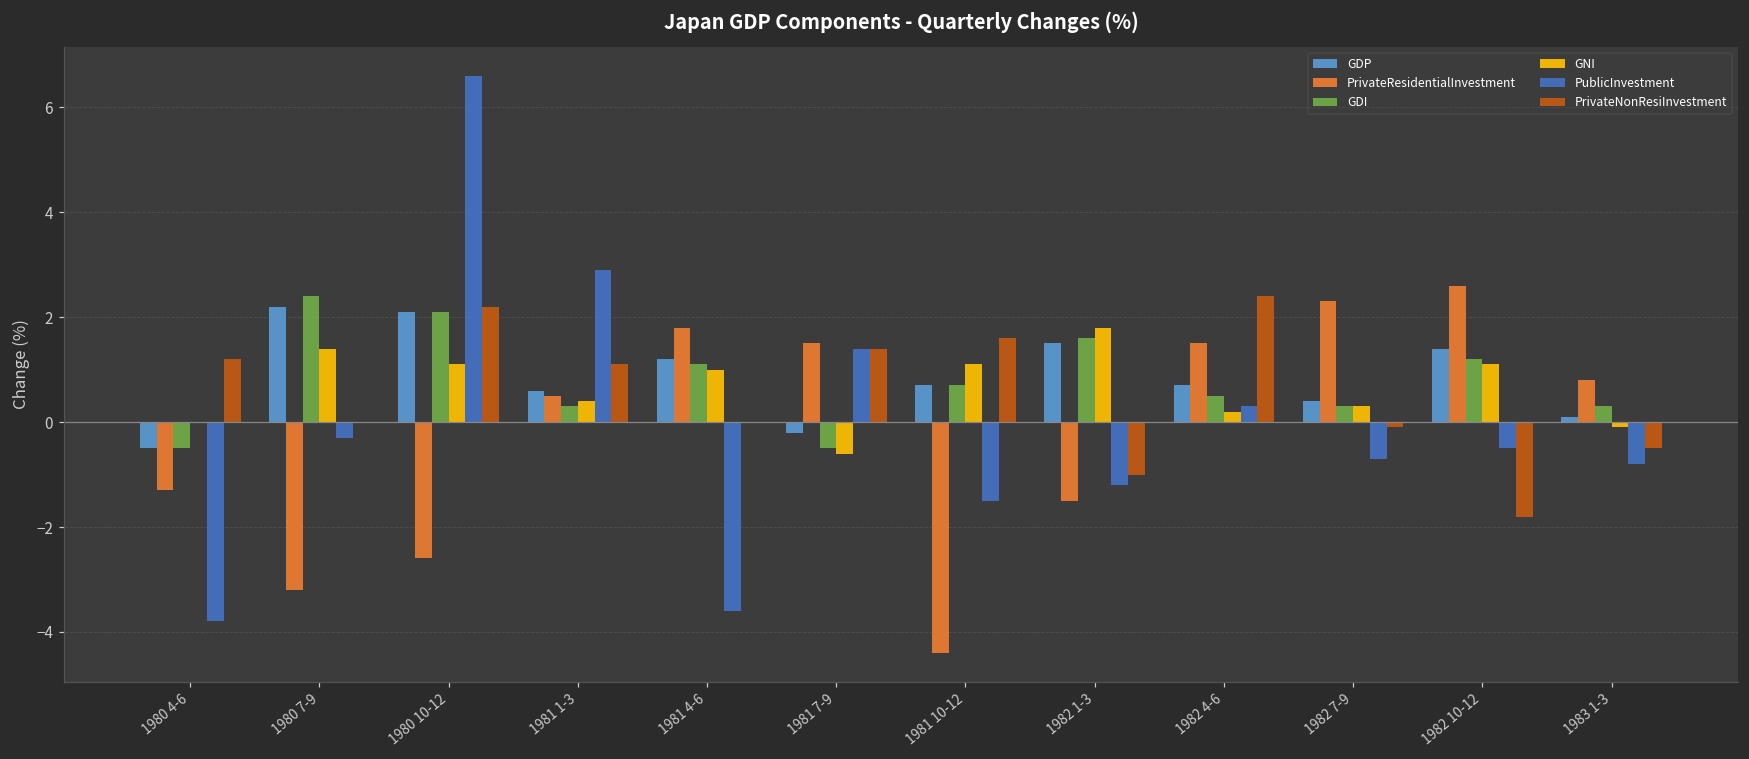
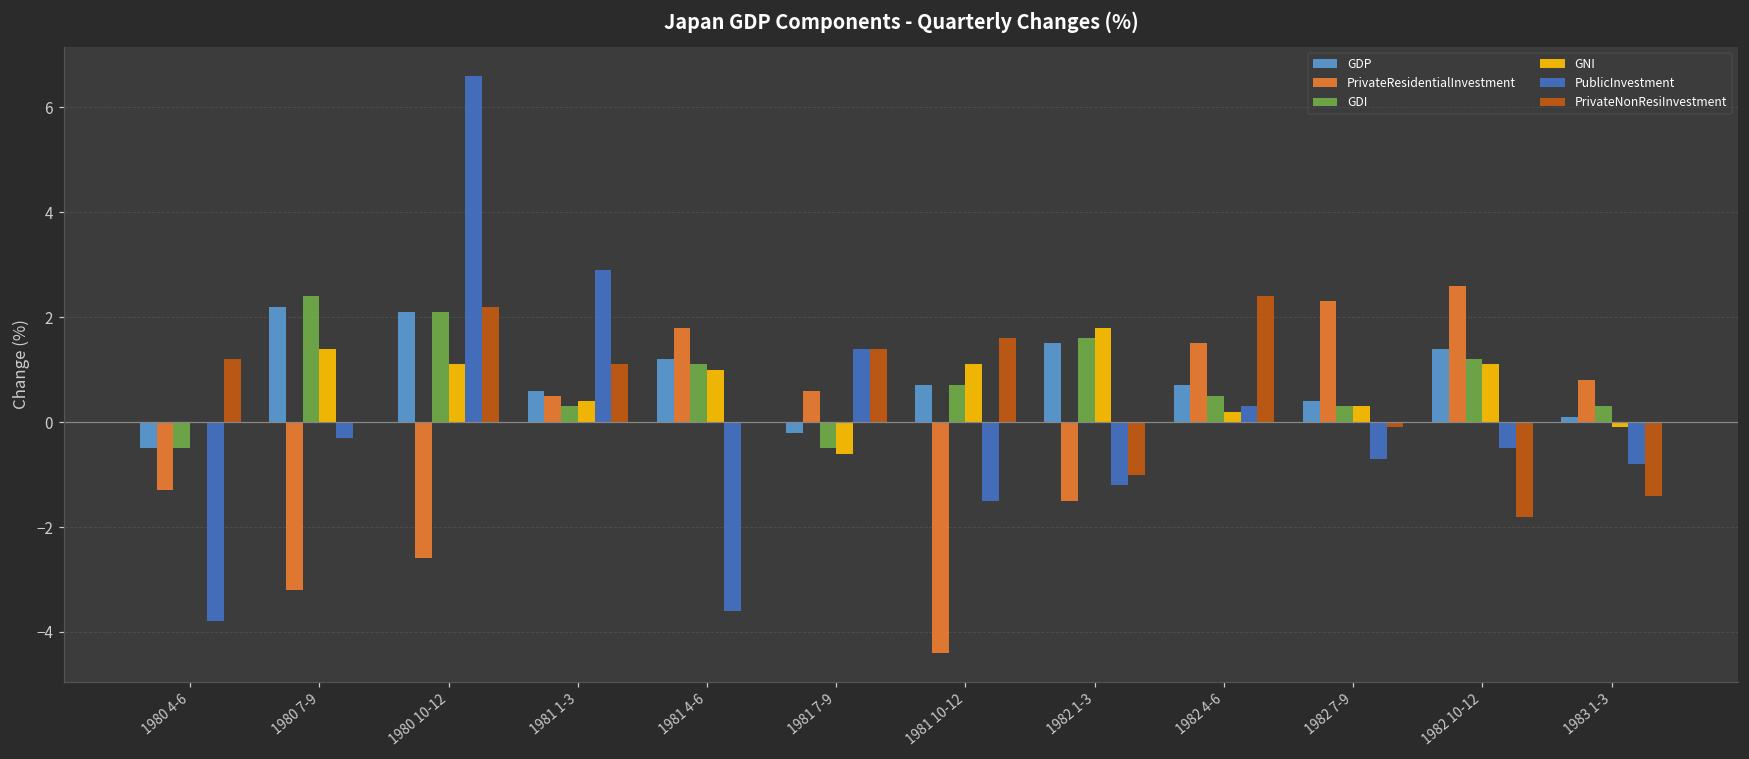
PrivateResidentialInvestment, 1981 7-9: 1.5 -> 0.6
PrivateNonResiInvestment, 1983 1-3: -0.5 -> -1.4
